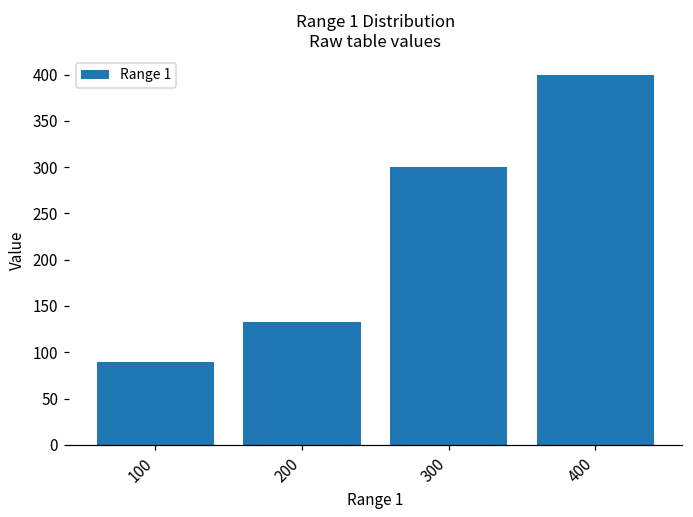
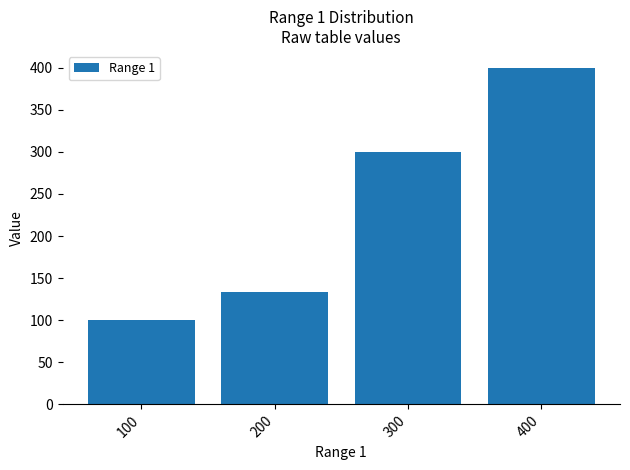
100: 90 -> 100
